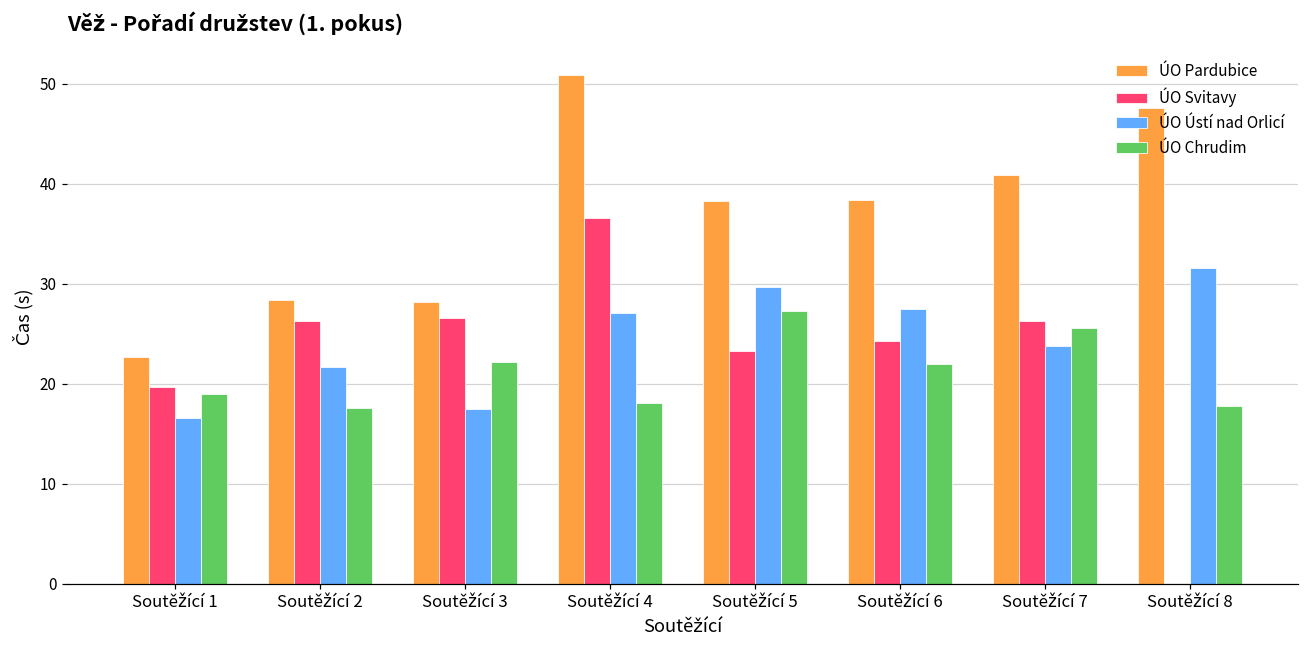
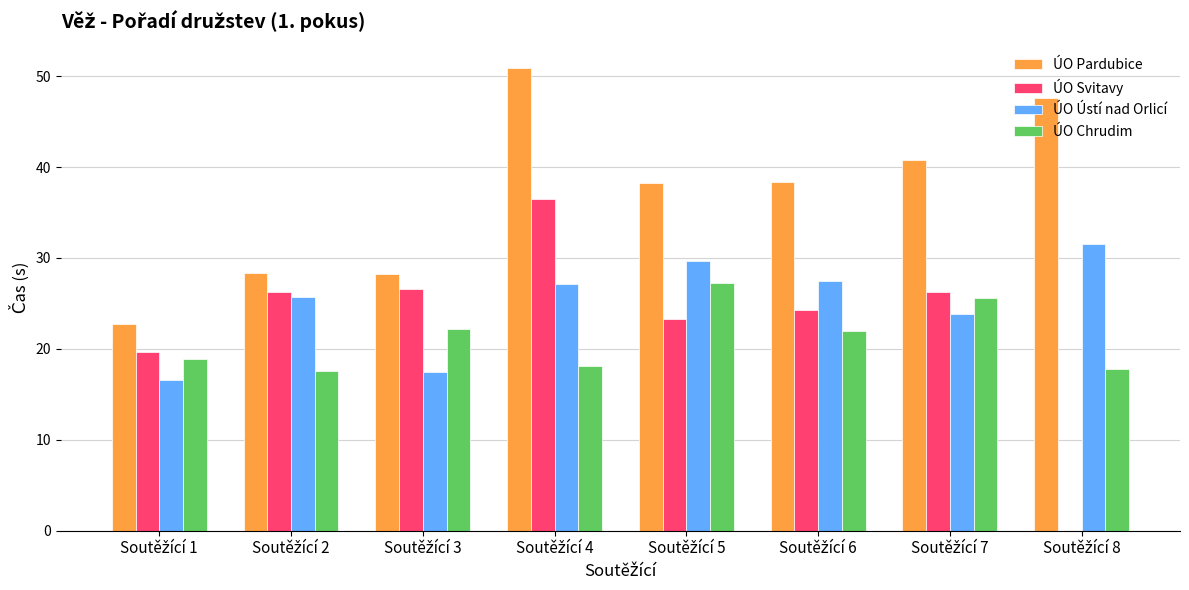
ÚO Ústí nad Orlicí, Soutěžící 2: 22 -> 26
